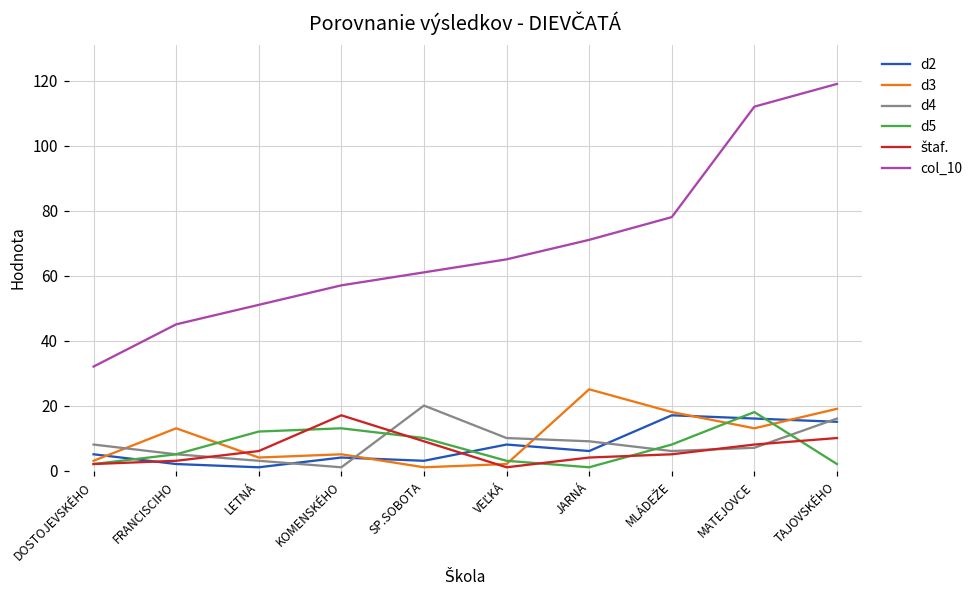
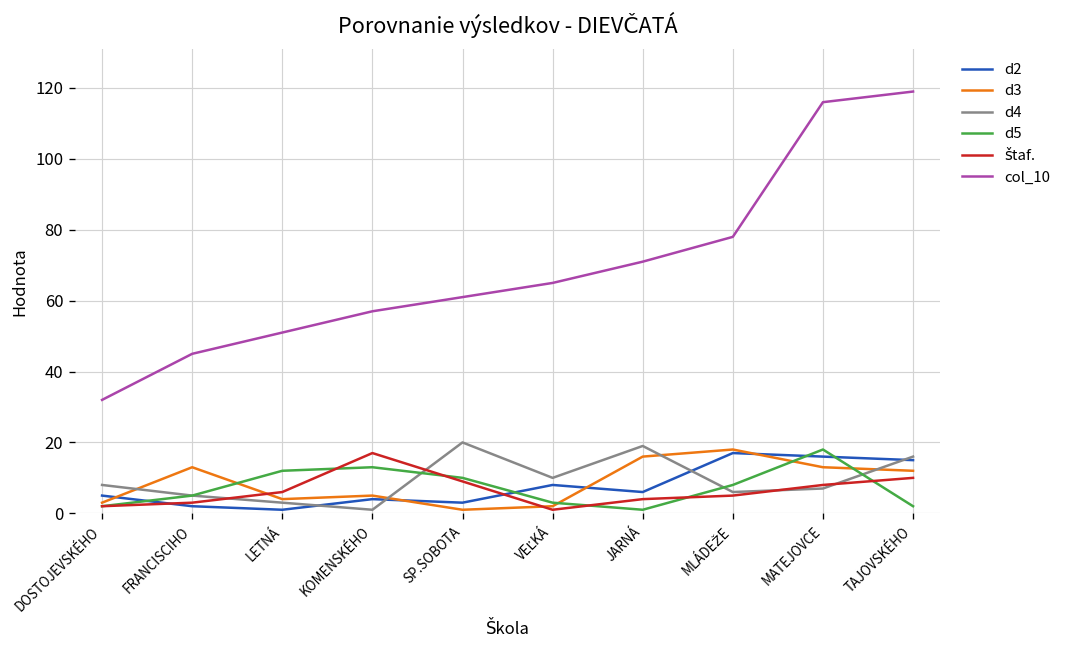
d3, JARNÁ: 25 -> 16
d4, JARNÁ: 9 -> 19
col_10, MATEJOVCE: 112 -> 116
d3, TAJOVSKÉHO: 19 -> 12
